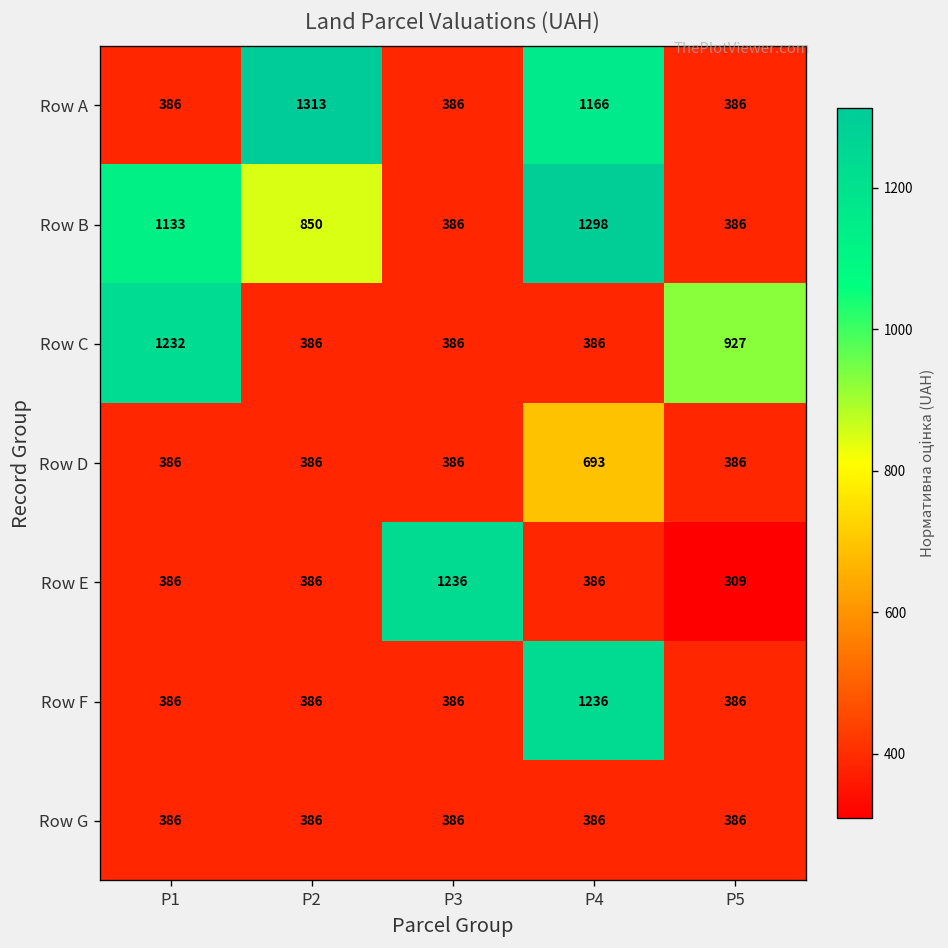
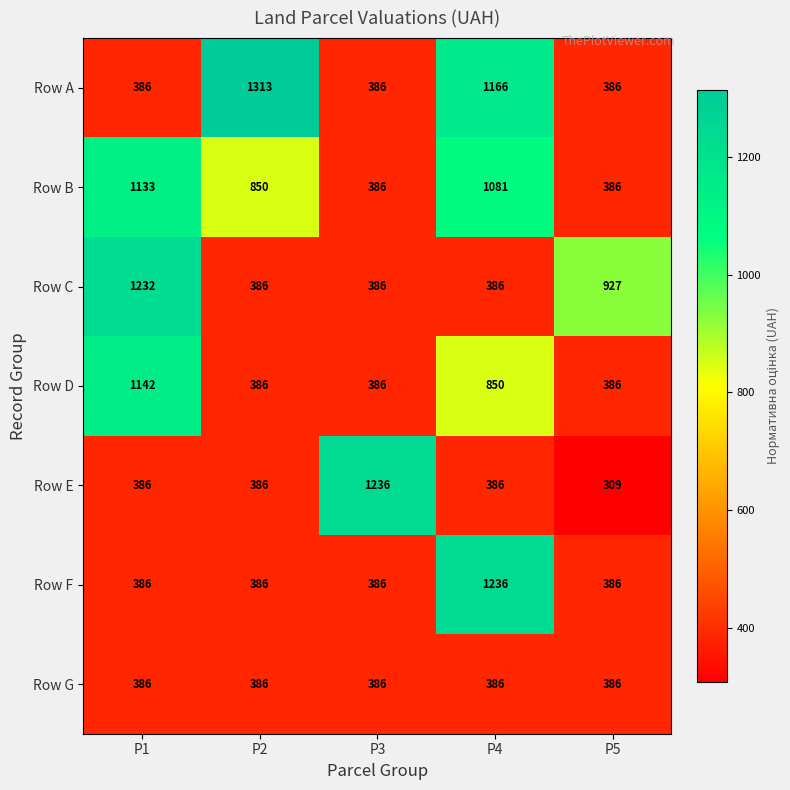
Row B, P4: 1298 -> 1081
Row D, P1: 386 -> 1142
Row D, P4: 693 -> 850
